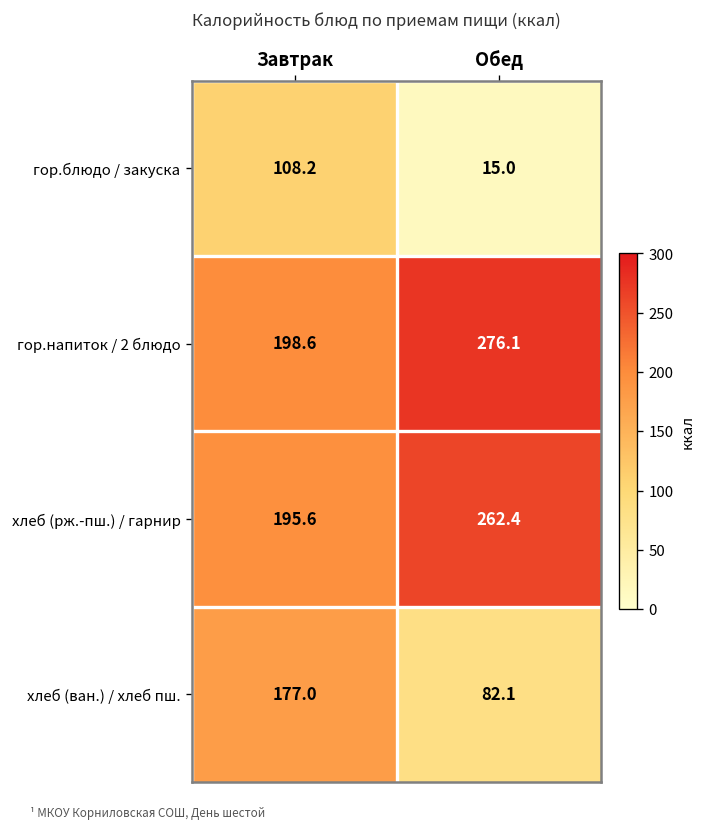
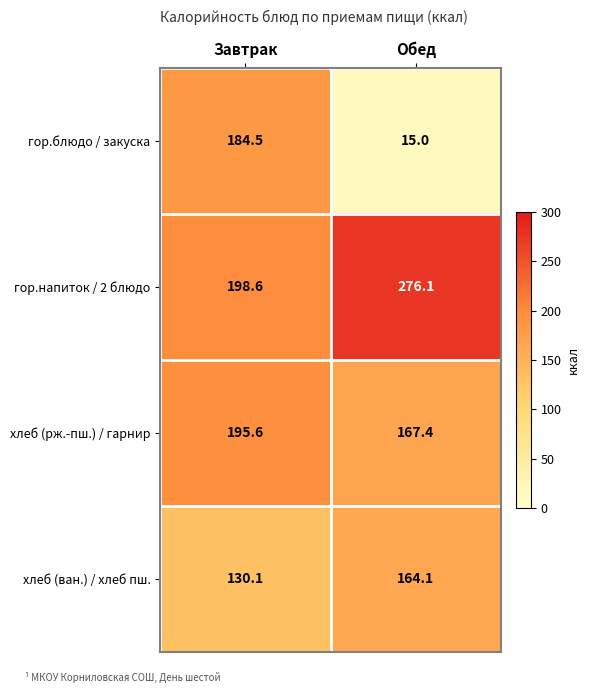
гор.блюдо / закуска, Завтрак: 108.2 -> 184.5
хлеб (рж.-пш.) / гарнир, Обед: 262.4 -> 167.4
хлеб (ван.) / хлеб пш., Завтрак: 177.0 -> 130.1
хлеб (ван.) / хлеб пш., Обед: 82.1 -> 164.1
